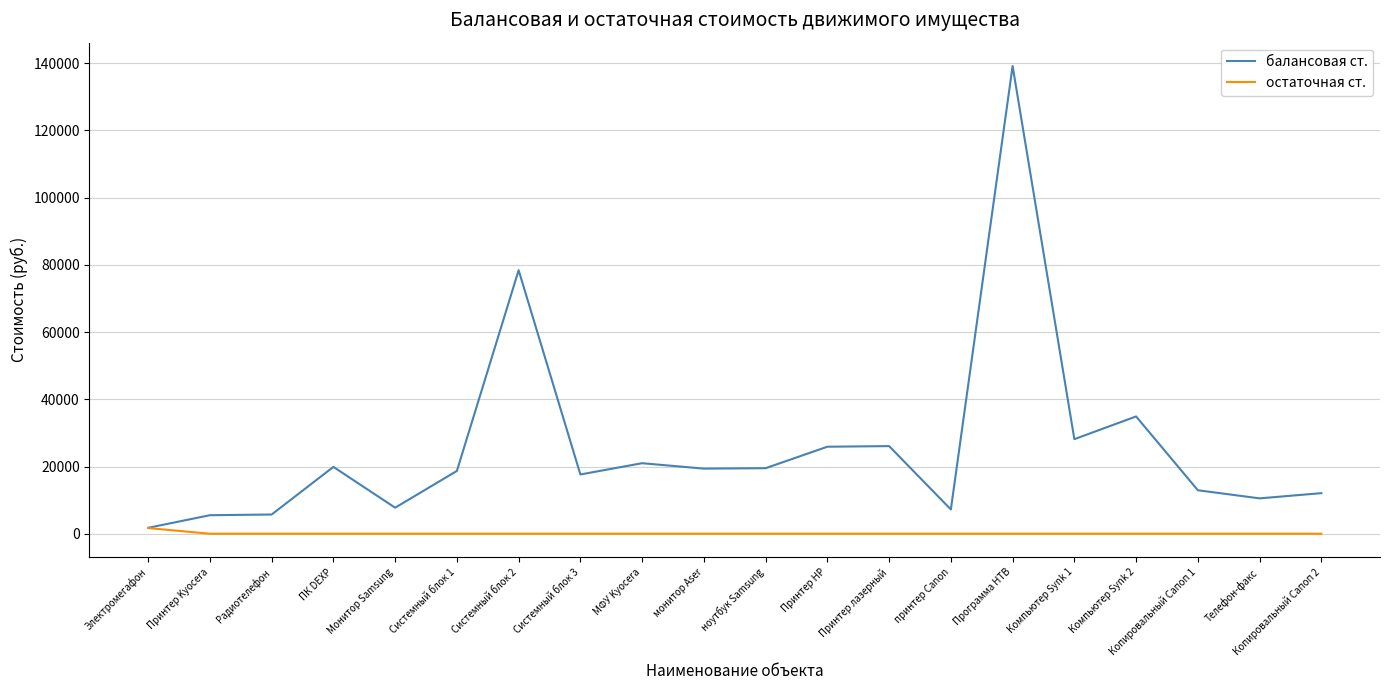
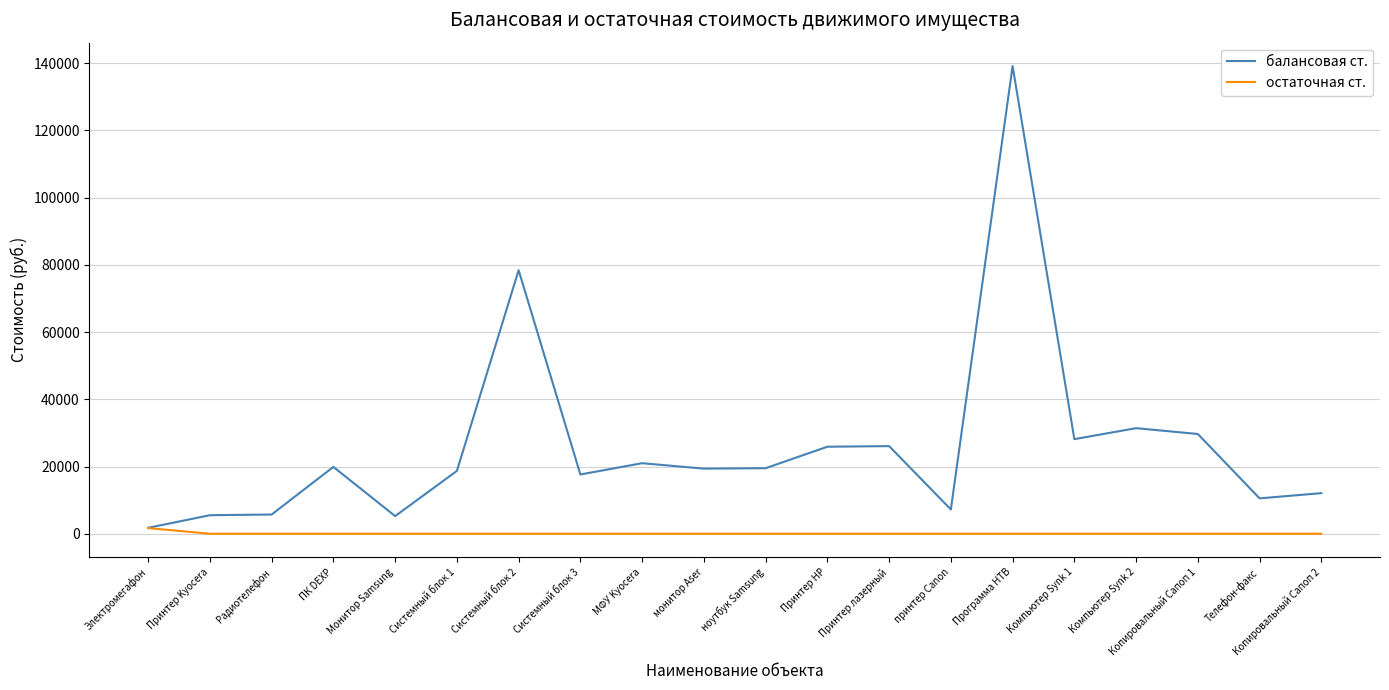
балансовая ст., Монитор Samsung: 8000 -> 5000
балансовая ст., Компьютер Synk 2: 35000 -> 31000
балансовая ст., Копировальный Сапоп 1: 13000 -> 30000
